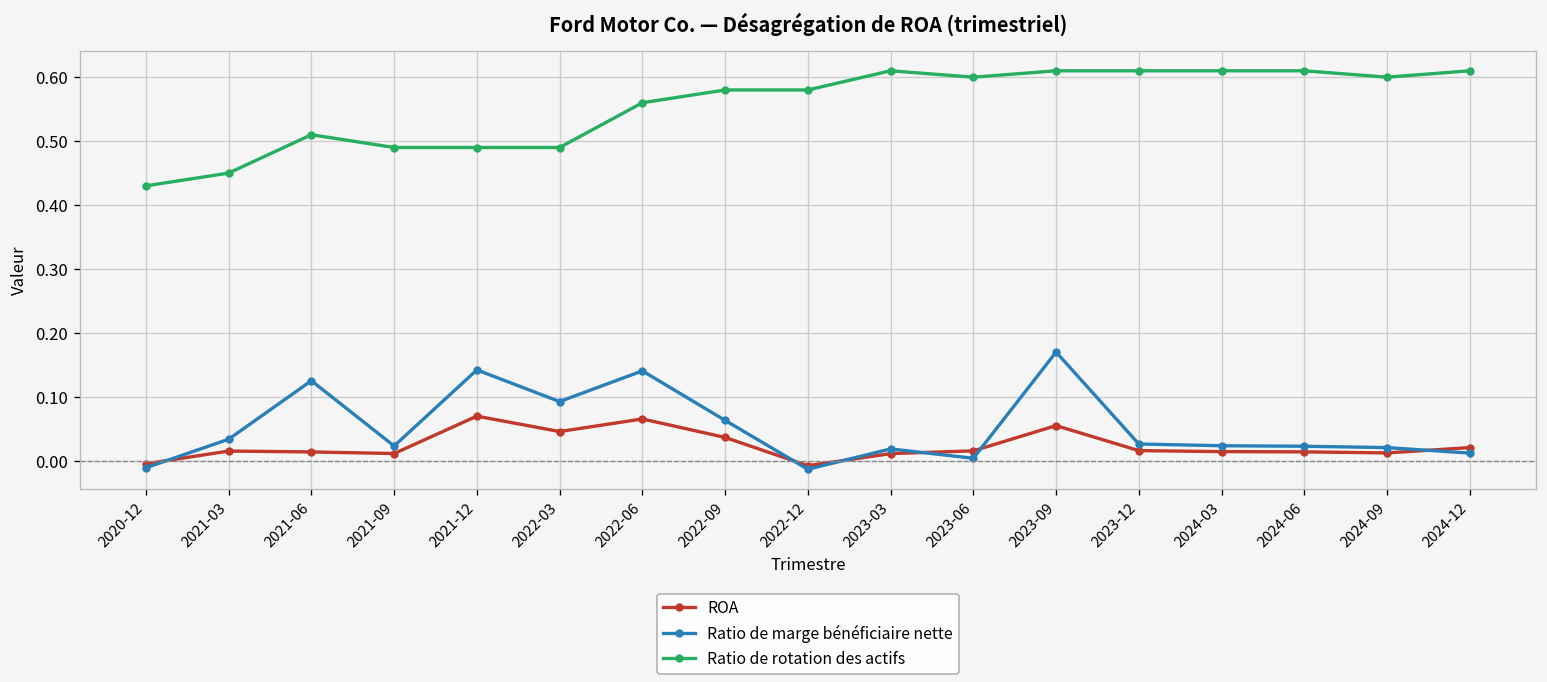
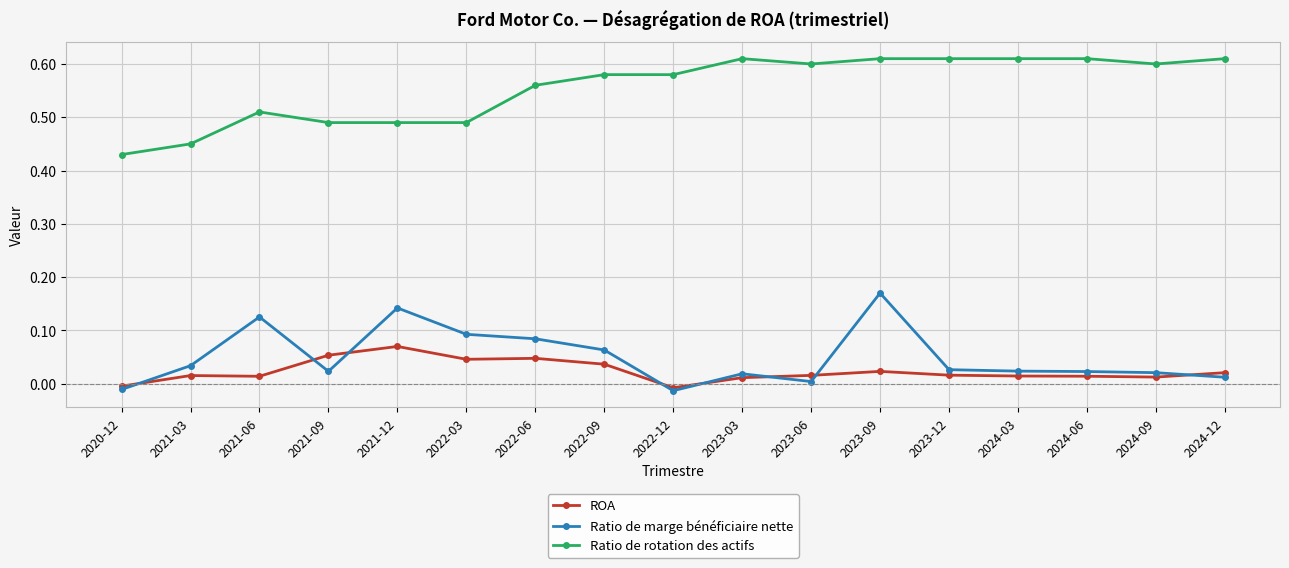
ROA, 2021-09: 0.01 -> 0.05
ROA, 2022-06: 0.07 -> 0.05
Ratio de marge bénéficiaire nette, 2022-06: 0.14 -> 0.08
ROA, 2023-09: 0.06 -> 0.02
